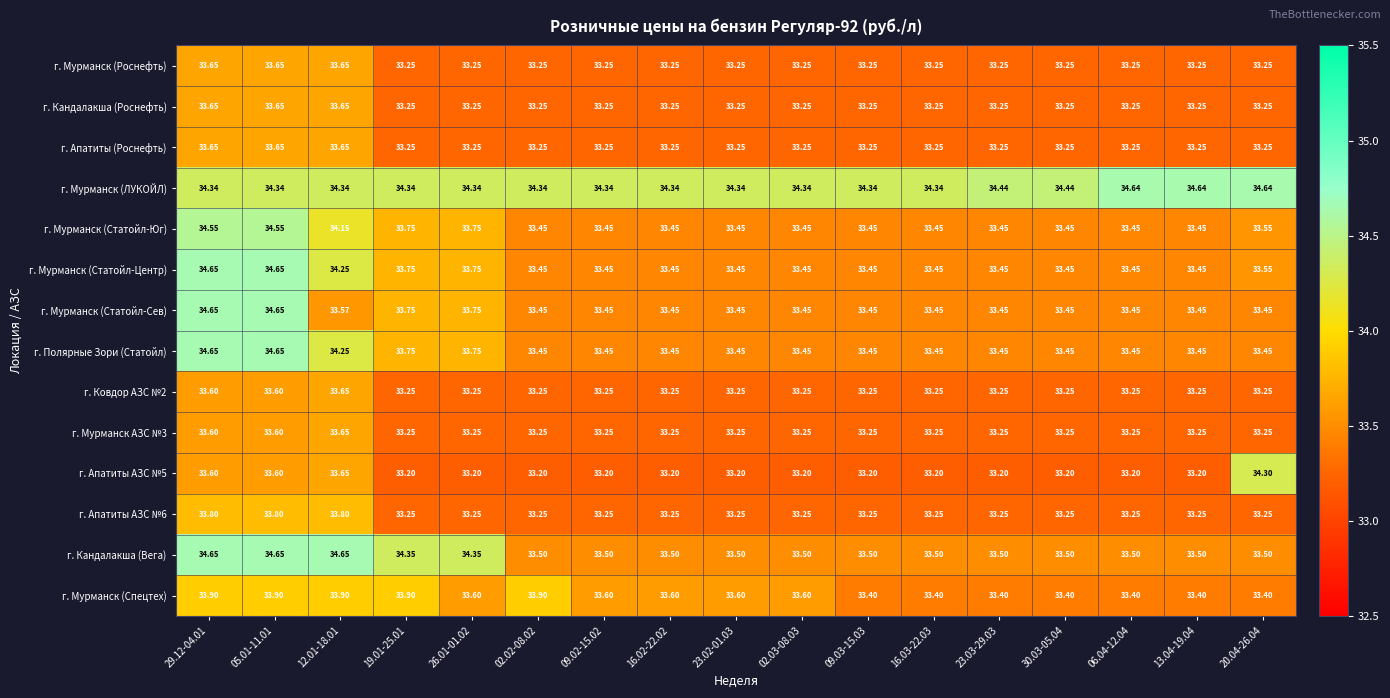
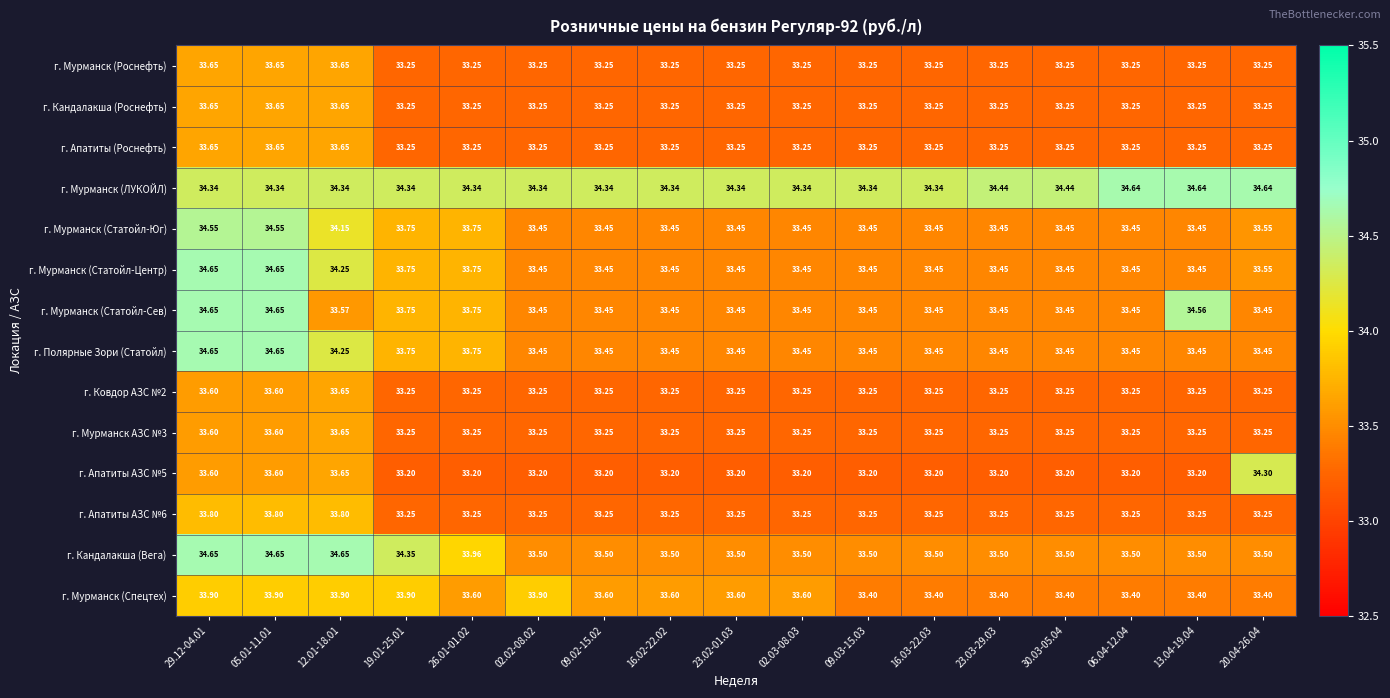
г. Мурманск (Статойл-Сев), 13.04-19.04: 33.45 -> 34.56
г. Кандалакша (Вега), 26.01-01.02: 34.35 -> 33.96
